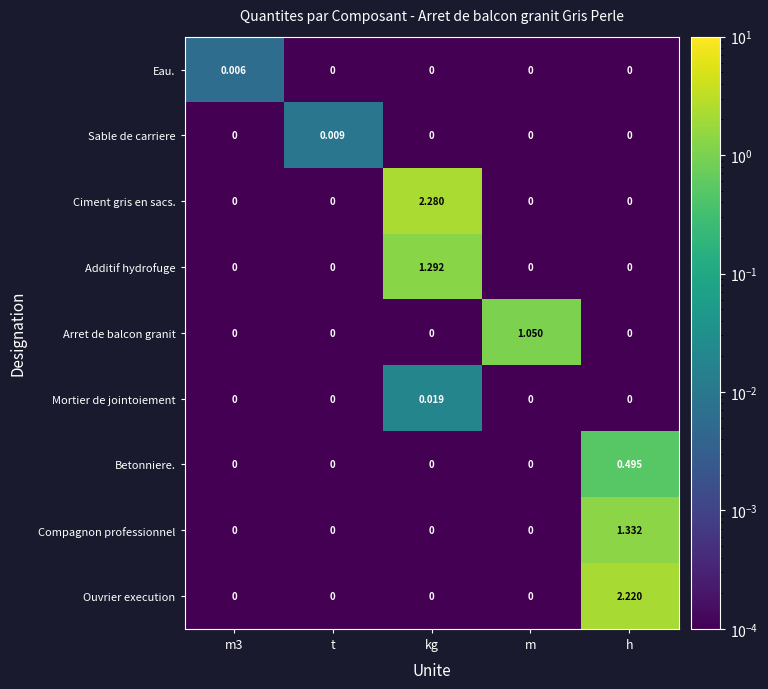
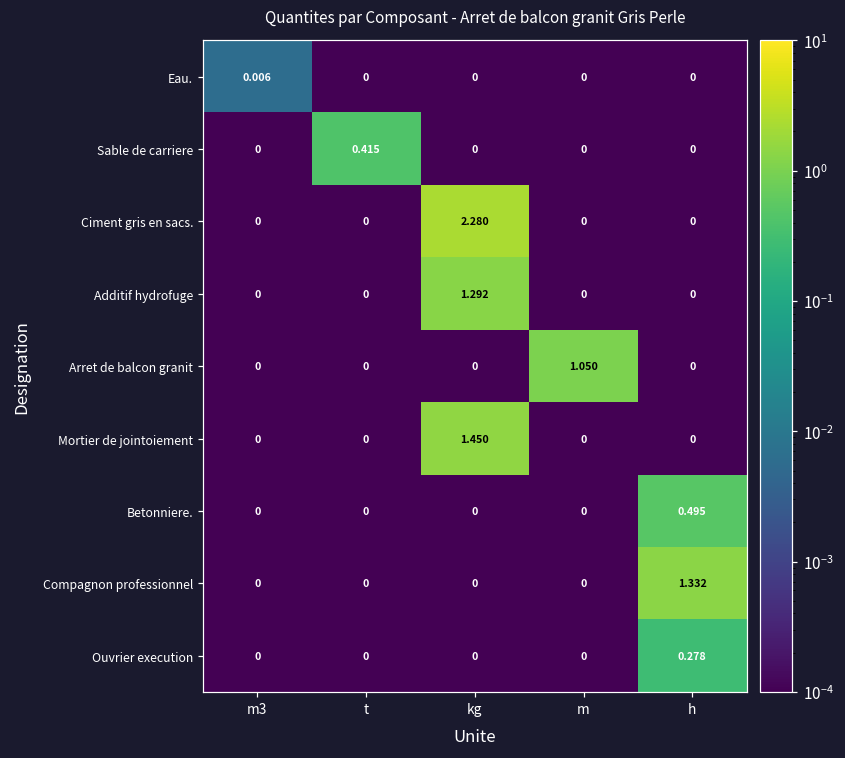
Sable de carriere, t: 0.009 -> 0.415
Mortier de jointoiement, kg: 0.019 -> 1.450
Ouvrier execution, h: 2.220 -> 0.278
